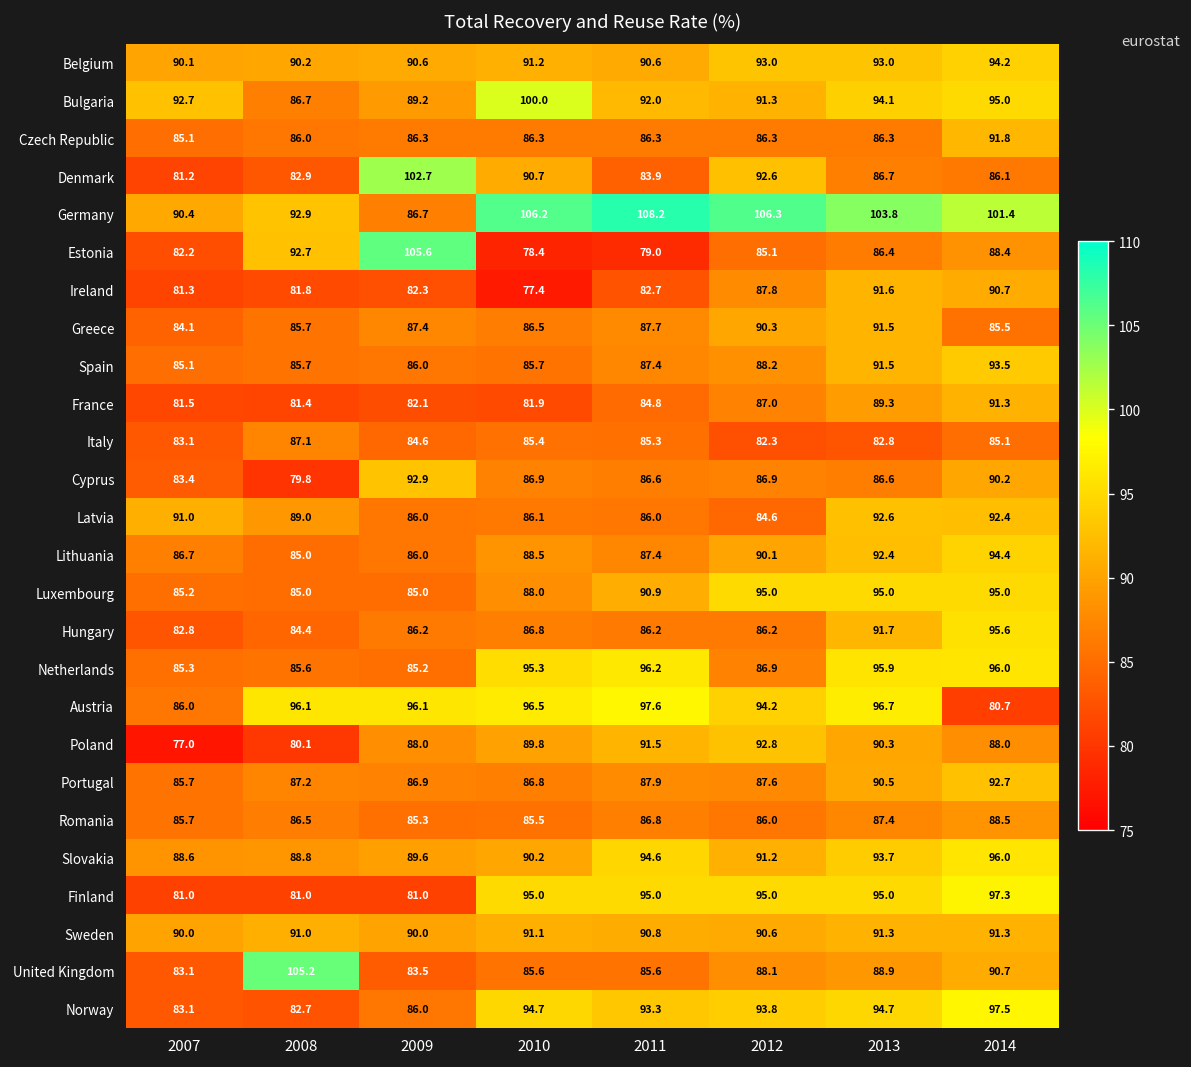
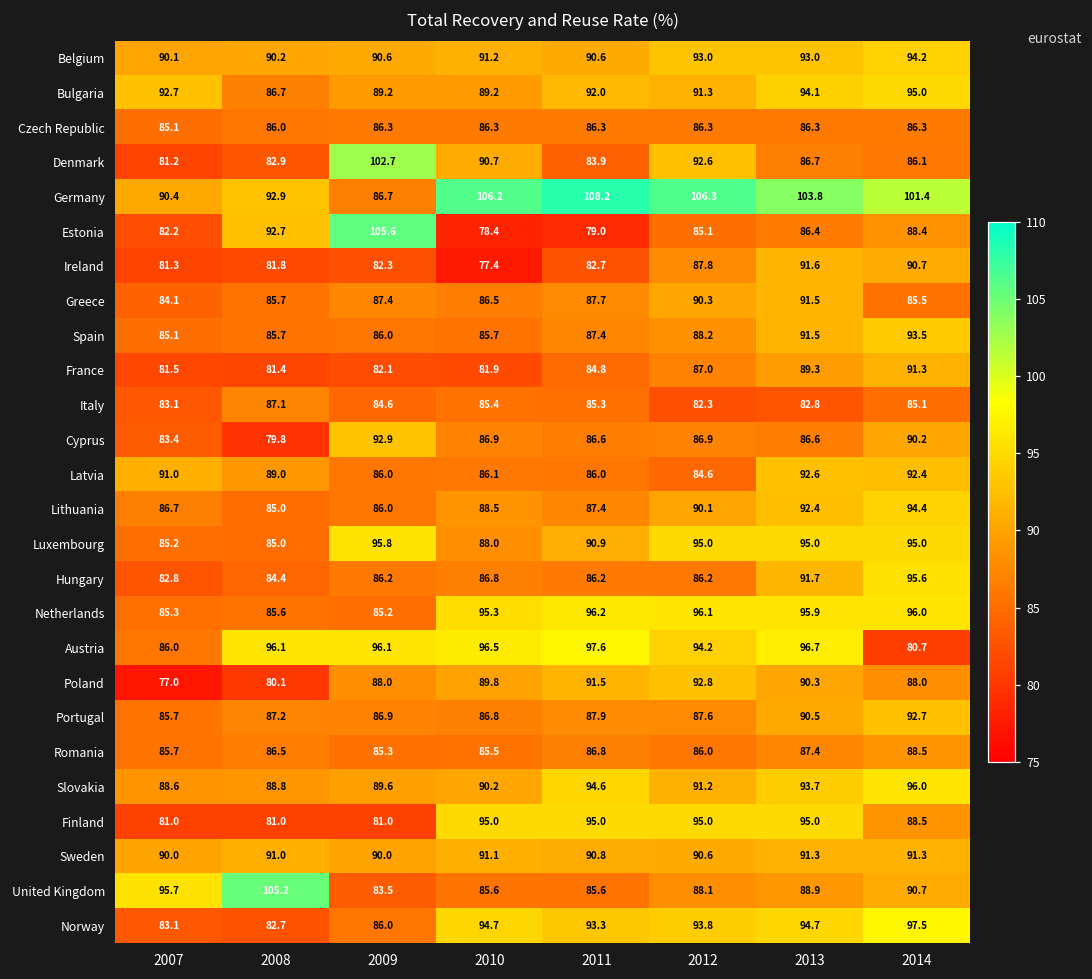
Bulgaria, 2010: 100.0 -> 89.2
Czech Republic, 2014: 91.8 -> 86.3
Luxembourg, 2009: 85.0 -> 95.8
Netherlands, 2012: 86.9 -> 96.1
Finland, 2014: 97.3 -> 88.5
United Kingdom, 2007: 83.1 -> 95.7
